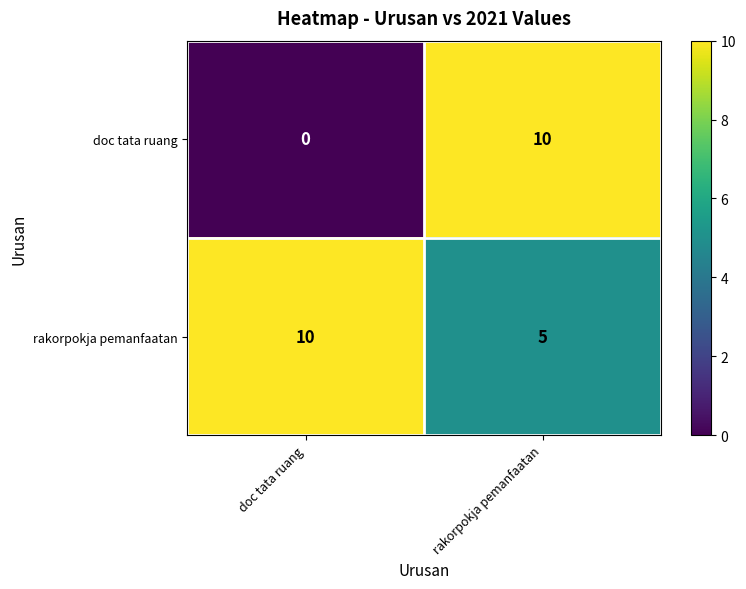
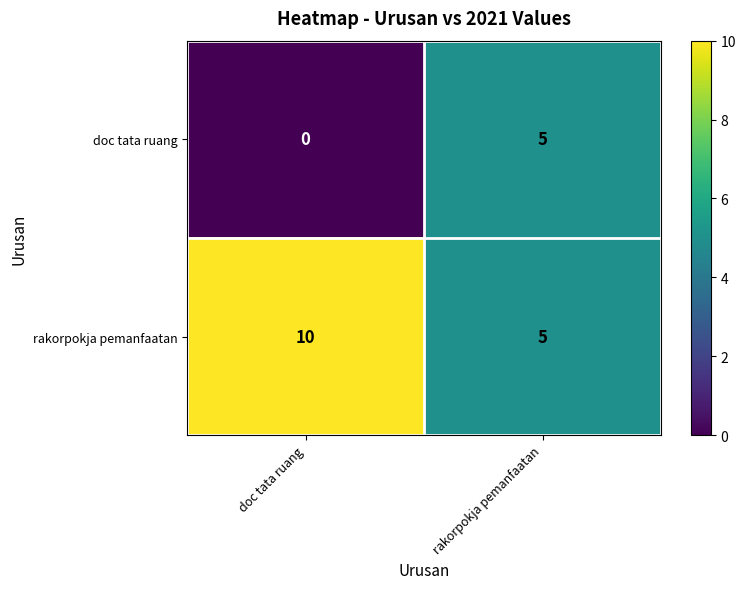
doc tata ruang, rakorpokja pemanfaatan: 10 -> 5
